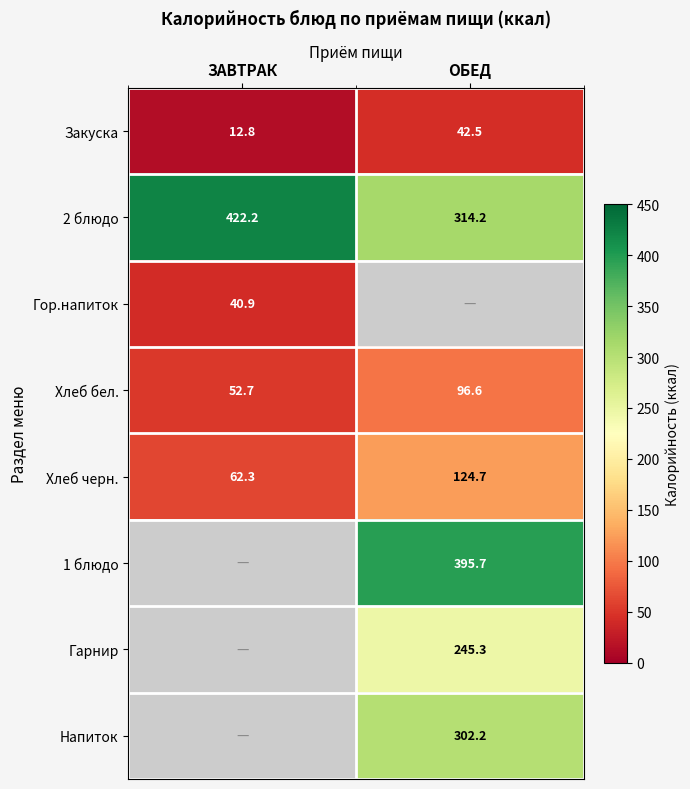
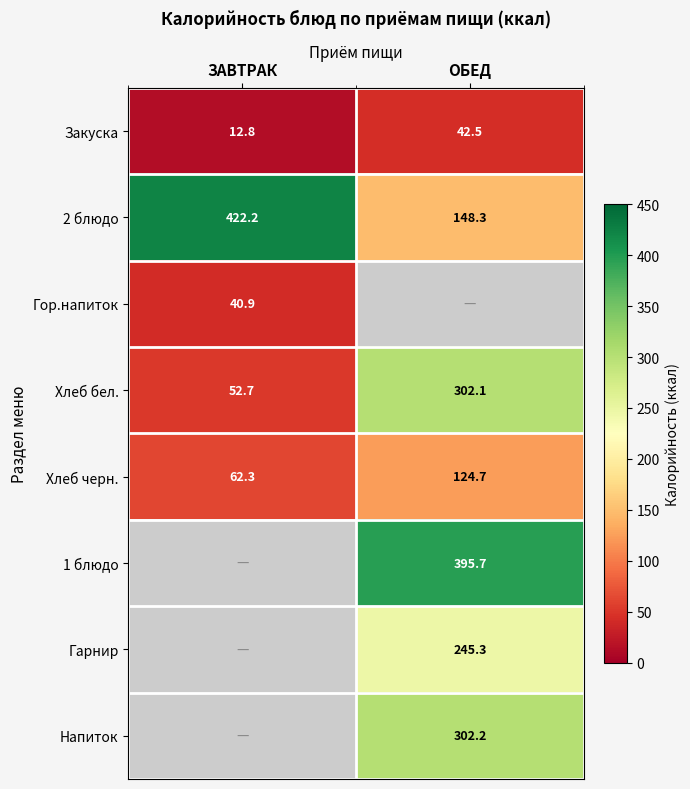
2 блюдо, ОБЕД: 314.2 -> 148.3
Хлеб бел., ОБЕД: 96.6 -> 302.1
